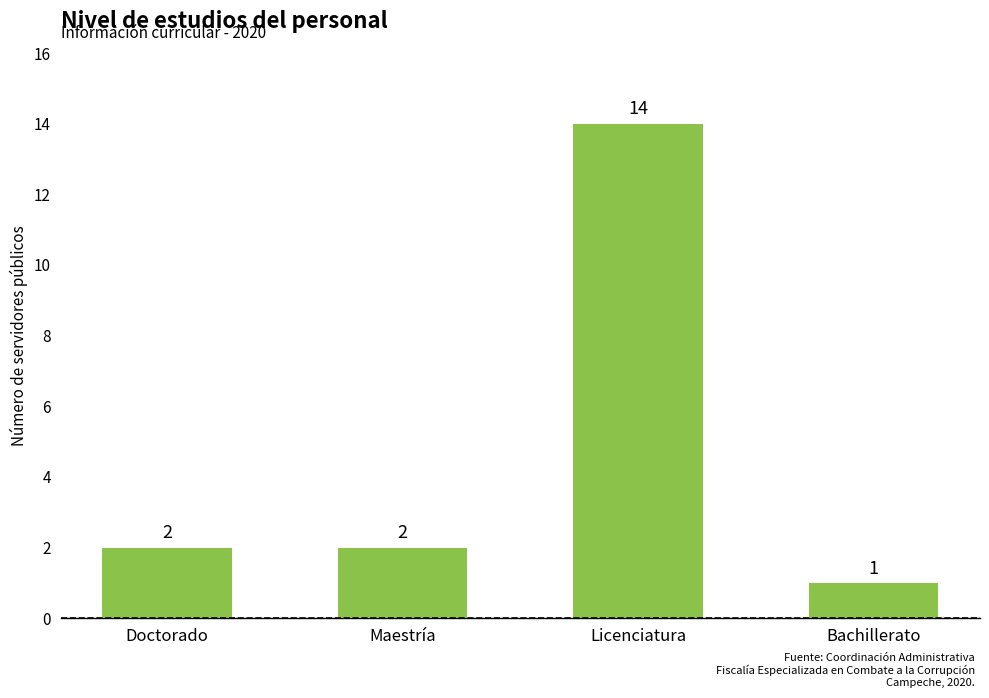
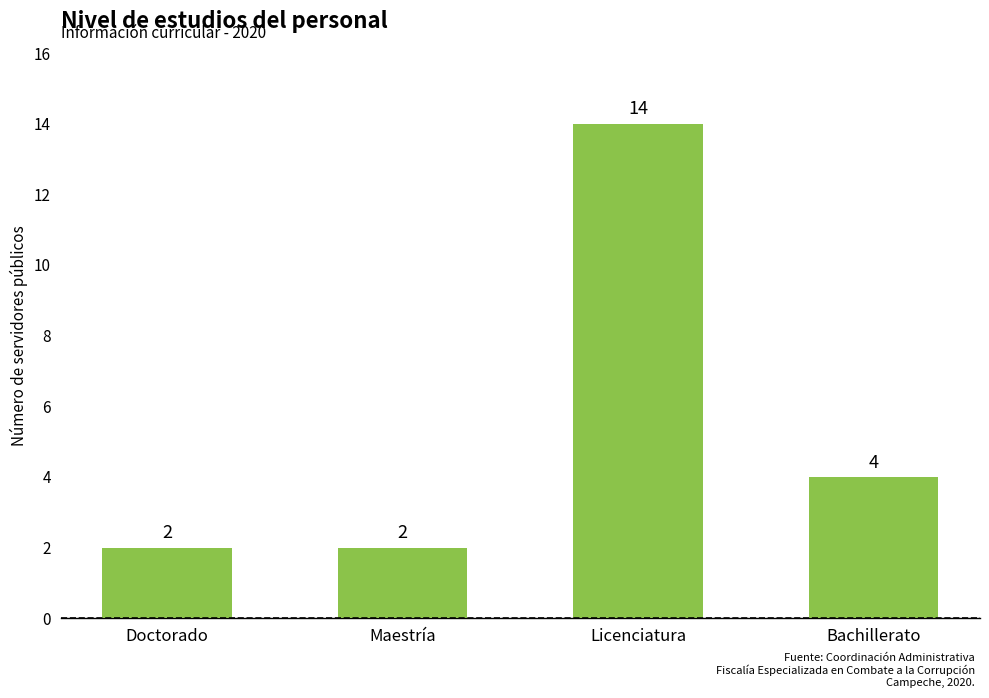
Bachillerato: 1 -> 4
